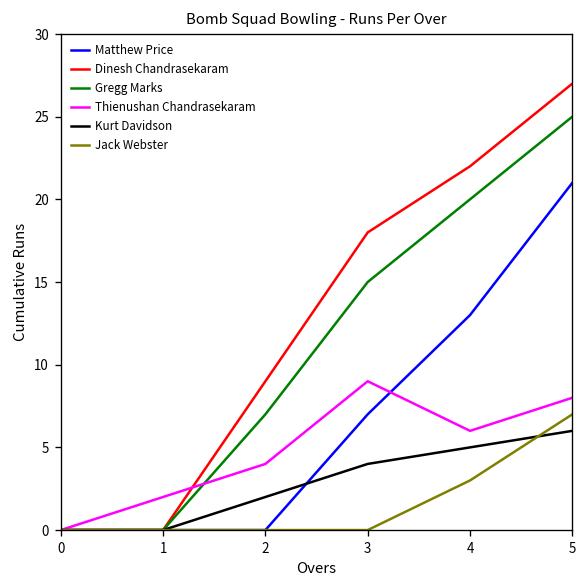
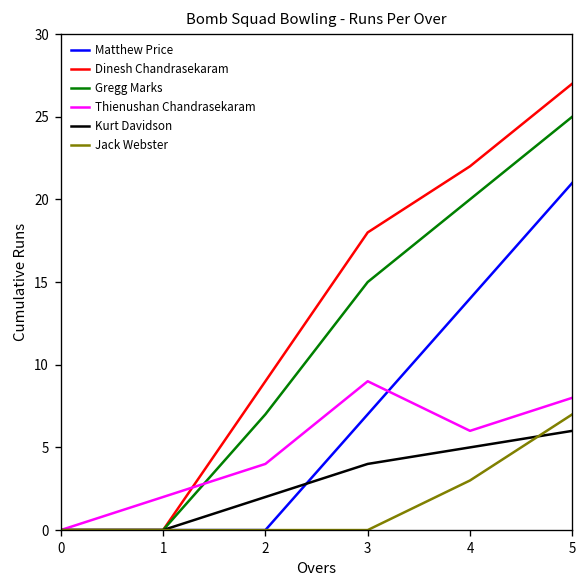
Matthew Price, 4: 13 -> 14
